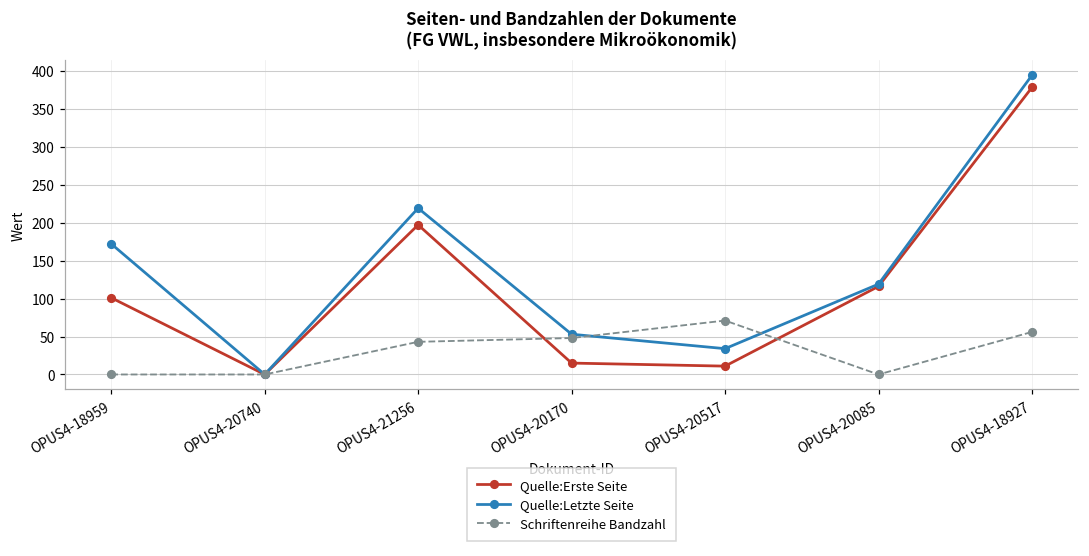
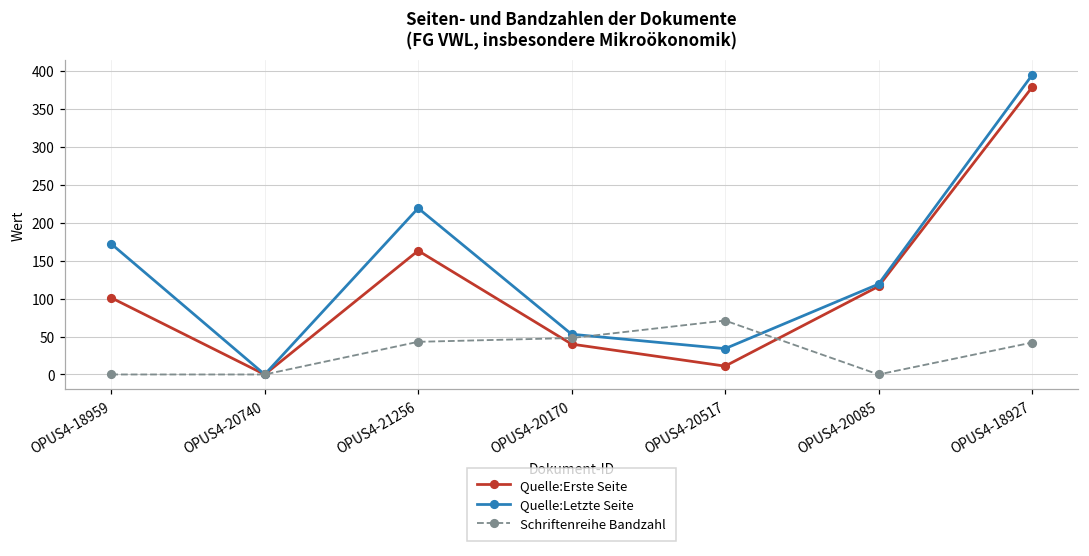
Quelle:Erste Seite, OPUS4-21256: 200 -> 160
Quelle:Erste Seite, OPUS4-20170: 20 -> 40
Schriftenreihe Bandzahl, OPUS4-18927: 60 -> 40
